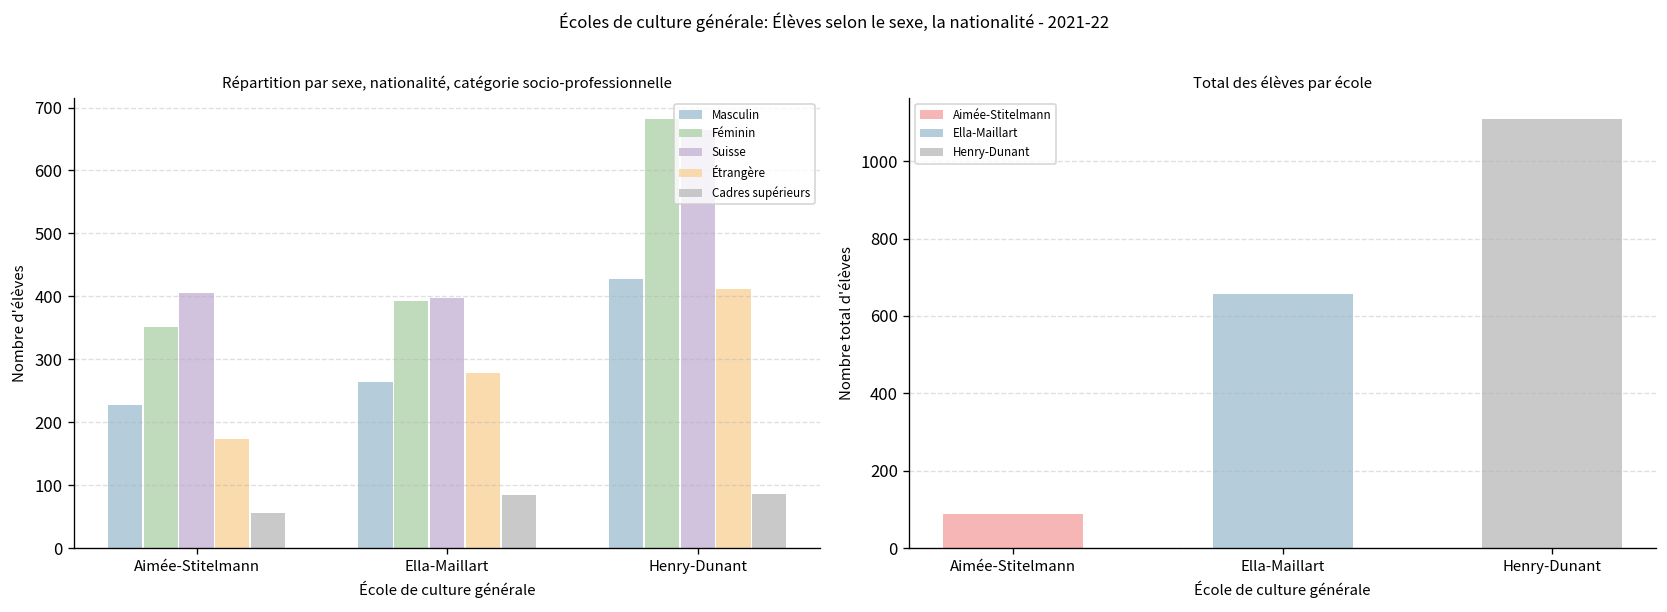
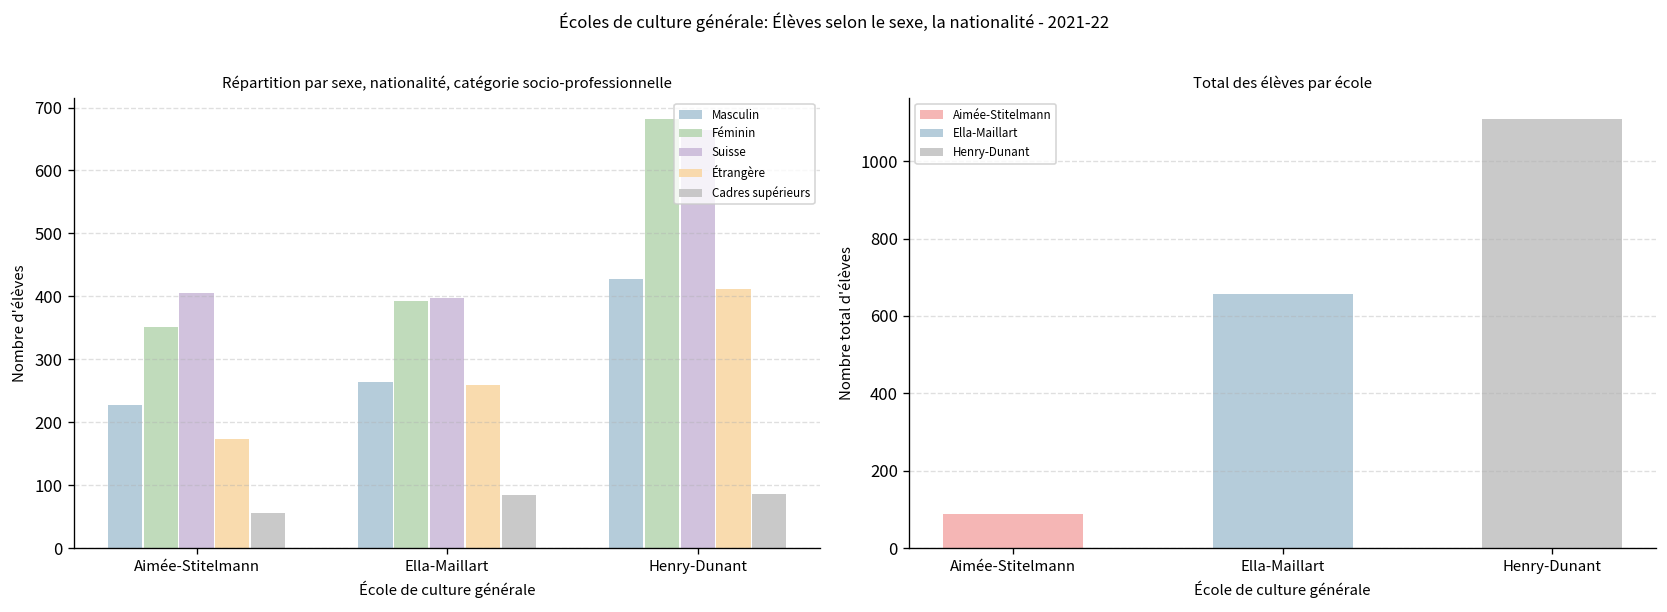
Répartition par sexe, nationalité, catégorie socio-professionnelle, Étrangère, Ella-Maillart: 280 -> 260
